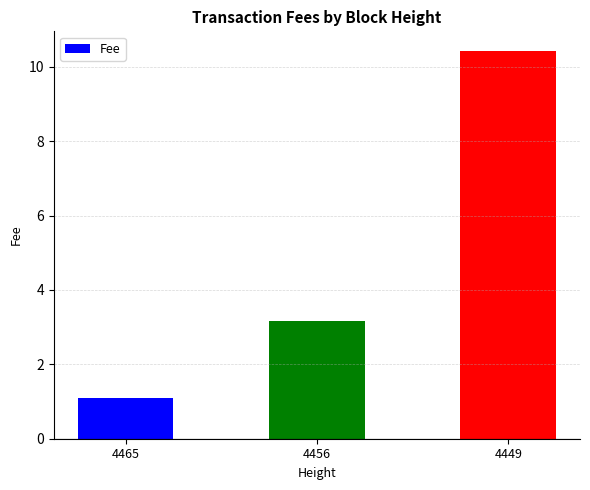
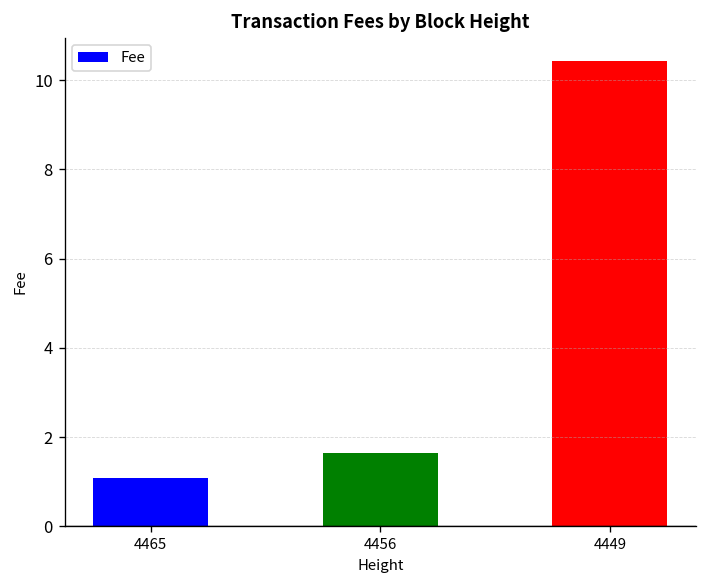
4456: 3.2 -> 1.7
